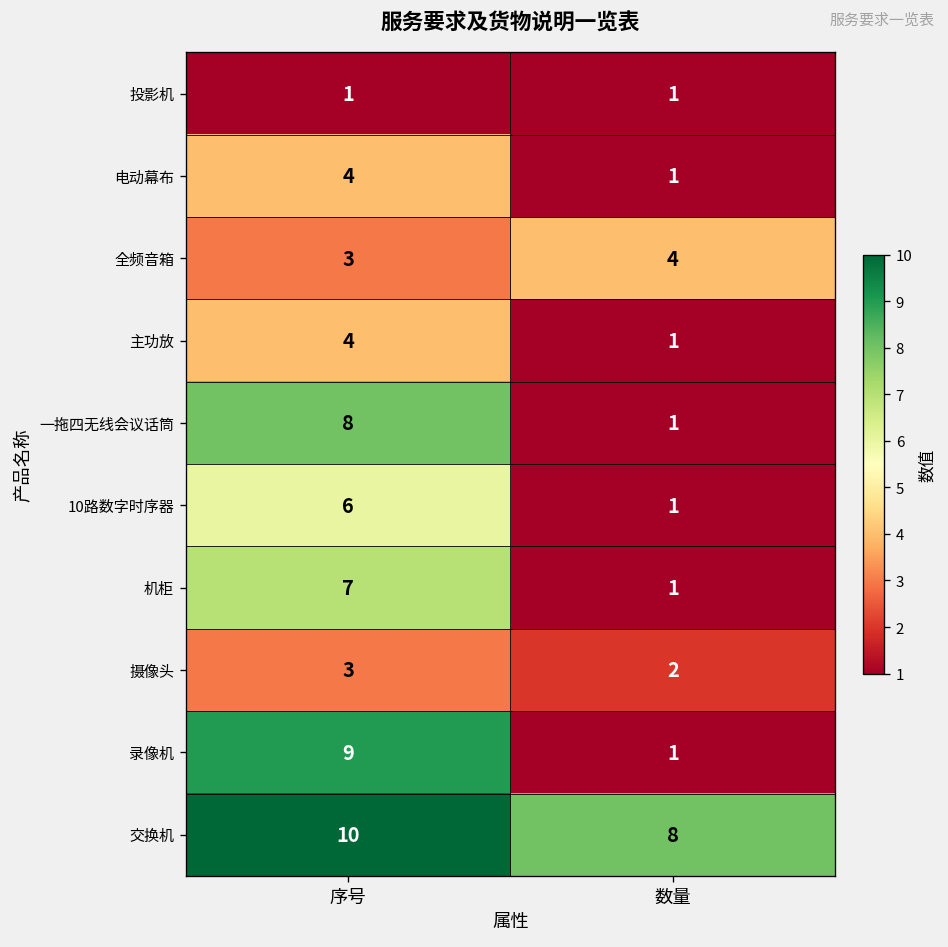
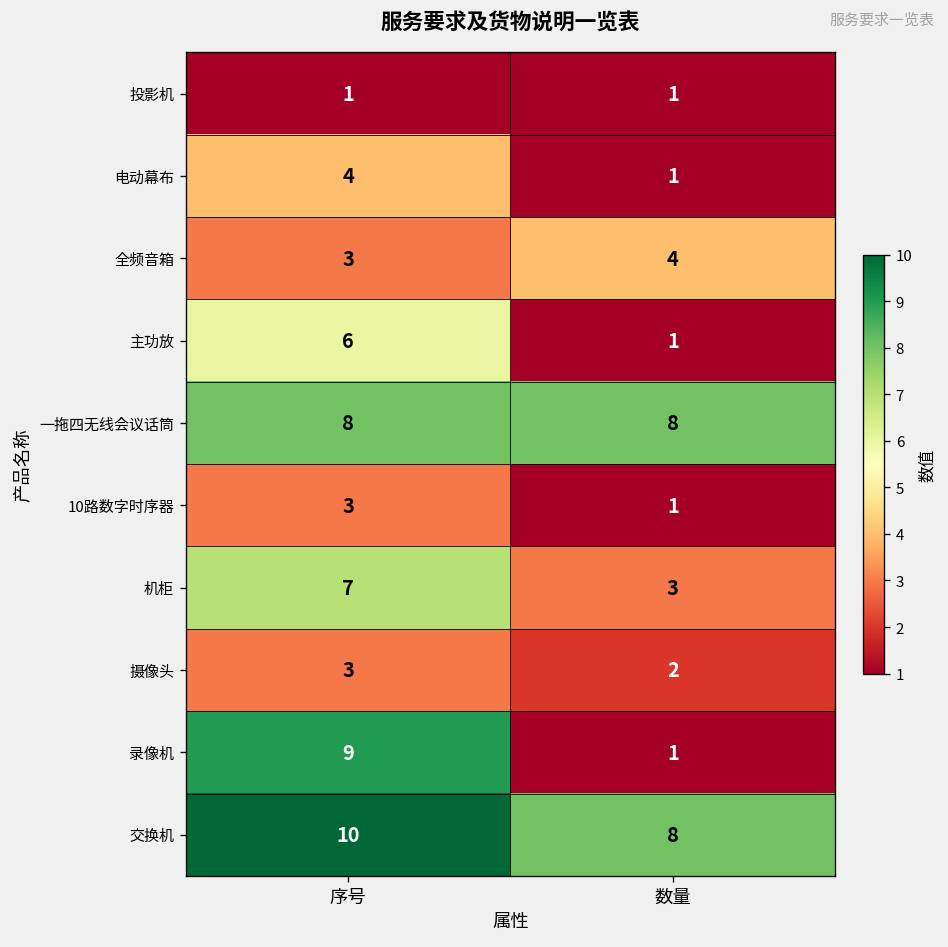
主功放, 序号: 4 -> 6
一拖四无线会议话筒, 数量: 1 -> 8
10路数字时序器, 序号: 6 -> 3
机柜, 数量: 1 -> 3
